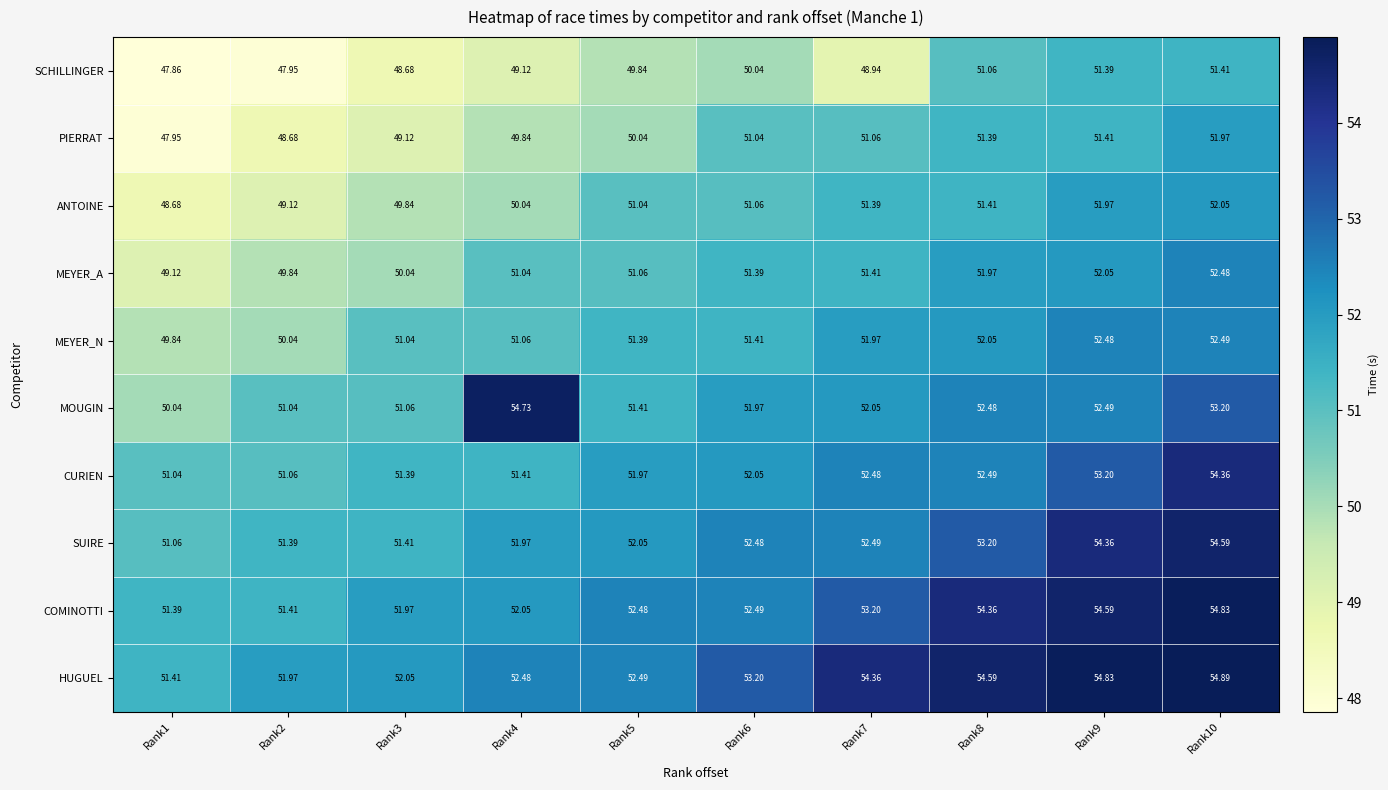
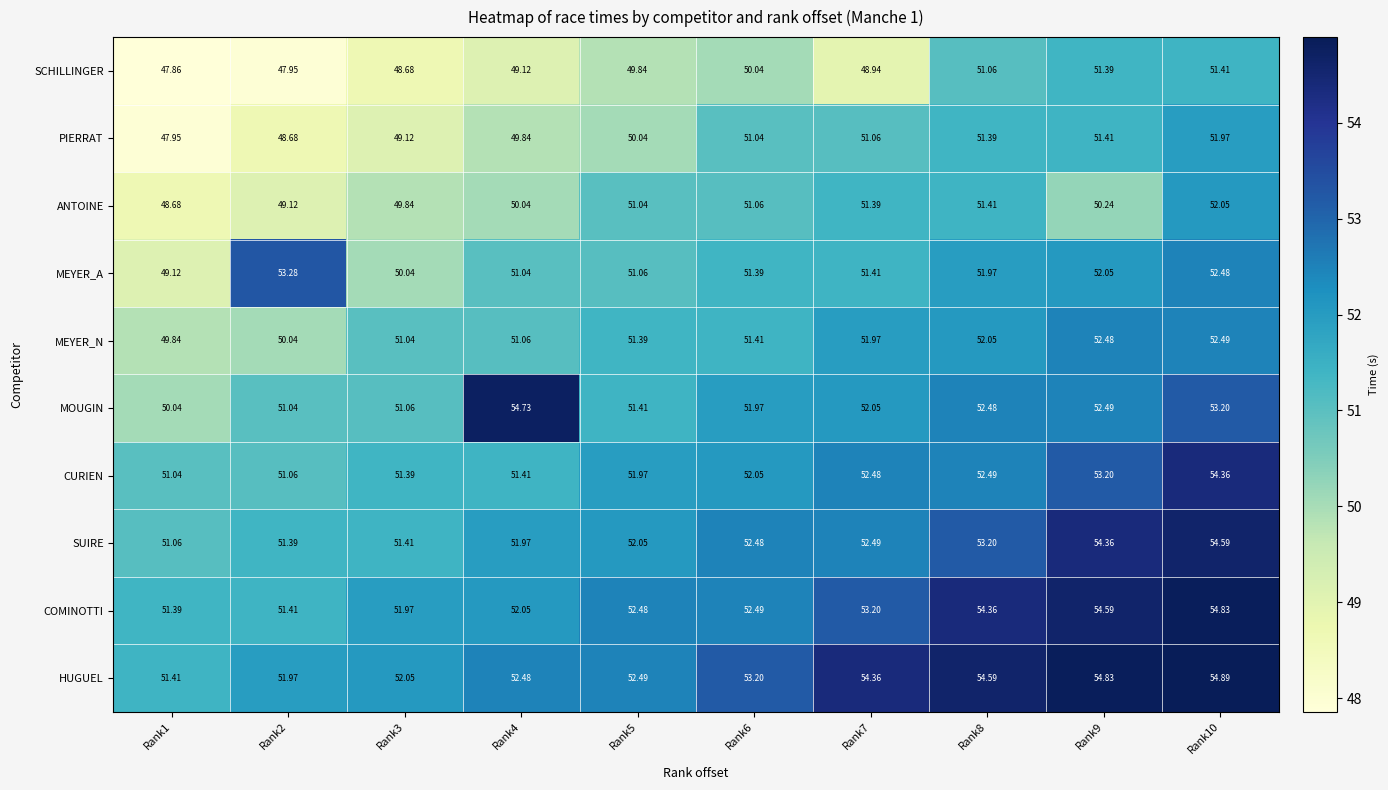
ANTOINE, Rank9: 51.97 -> 50.24
MEYER_A, Rank2: 49.84 -> 53.28
